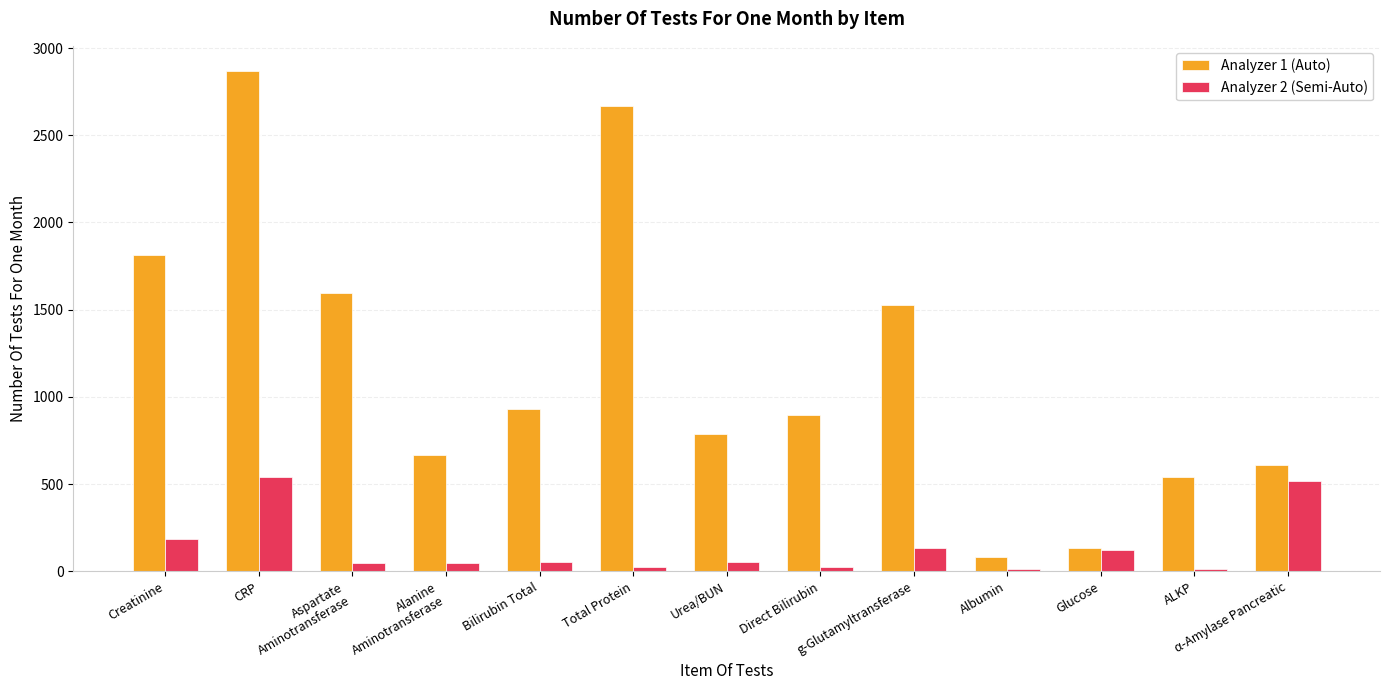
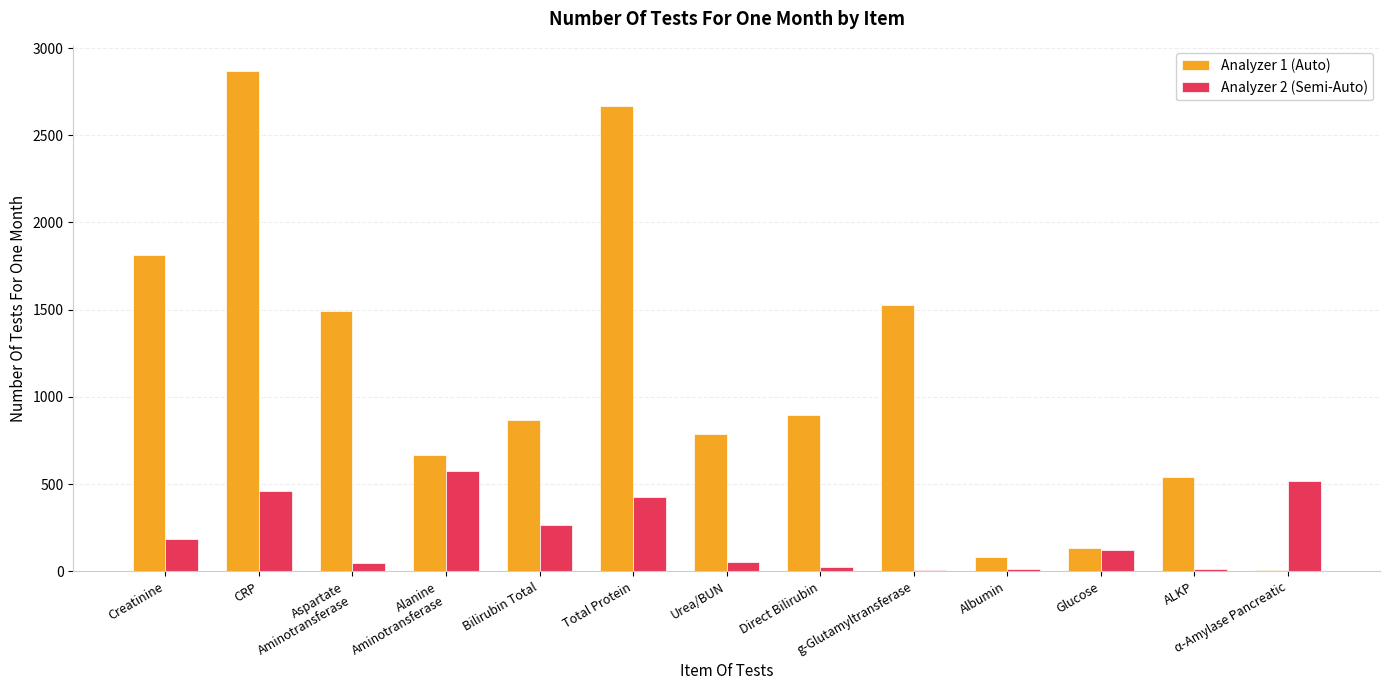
Analyzer 2 (Semi-Auto), CRP: 540 -> 460
Analyzer 1 (Auto), Aspartate Aminotransferase: 1600 -> 1490
Analyzer 2 (Semi-Auto), Alanine Aminotransferase: 50 -> 580
Analyzer 1 (Auto), Bilirubin Total: 930 -> 870
Analyzer 2 (Semi-Auto), Bilirubin Total: 60 -> 270
Analyzer 2 (Semi-Auto), Total Protein: 30 -> 420
Analyzer 2 (Semi-Auto), g-Glutamyltransferase: 140 -> 10
Analyzer 1 (Auto), α-Amylase Pancreatic: 610 -> 10
